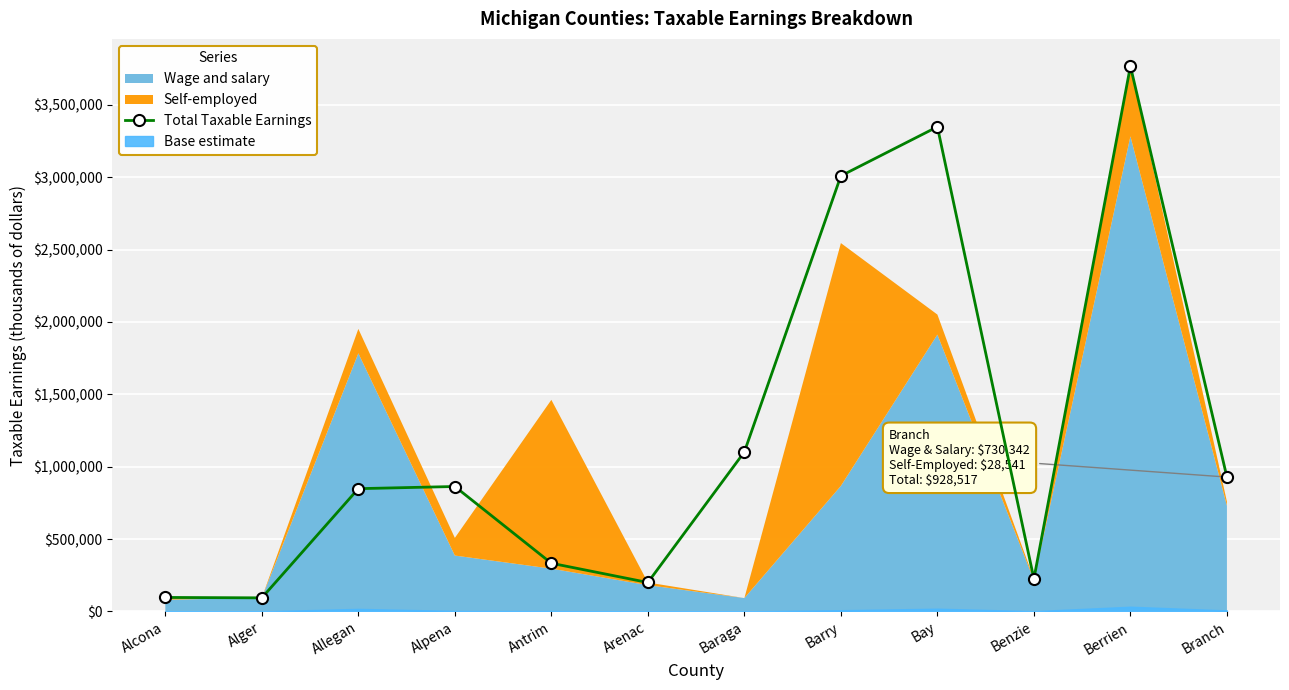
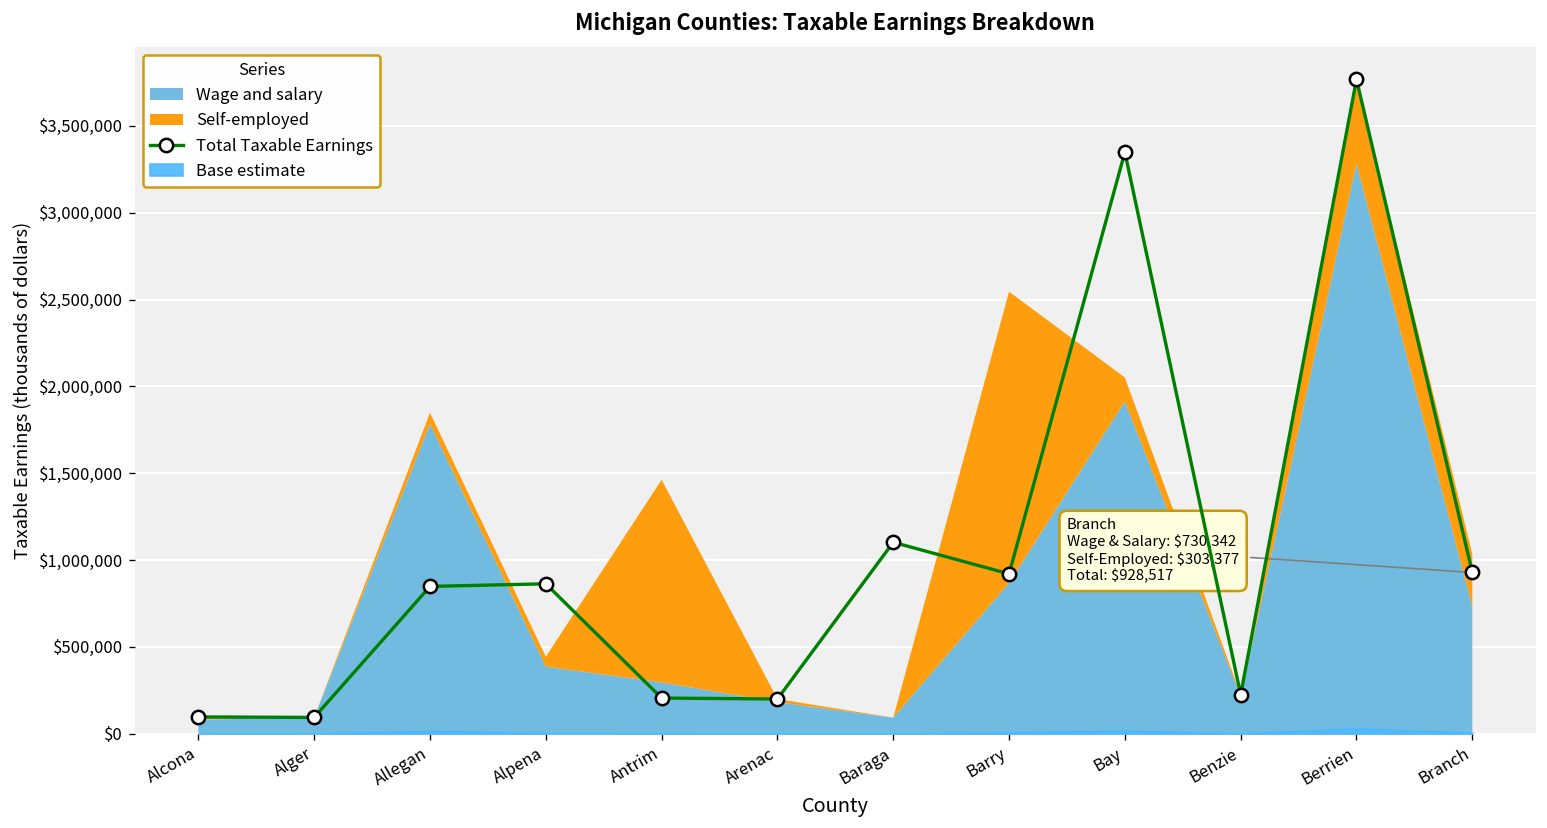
Self-employed, Allegan: $170,000 -> $60,000
Self-employed, Alpena: $120,000 -> $60,000
Total Taxable Earnings, Antrim: $330,000 -> $210,000
Total Taxable Earnings, Barry: $3,010,000 -> $920,000
Self-employed, Branch: $30,000 -> $300,000
